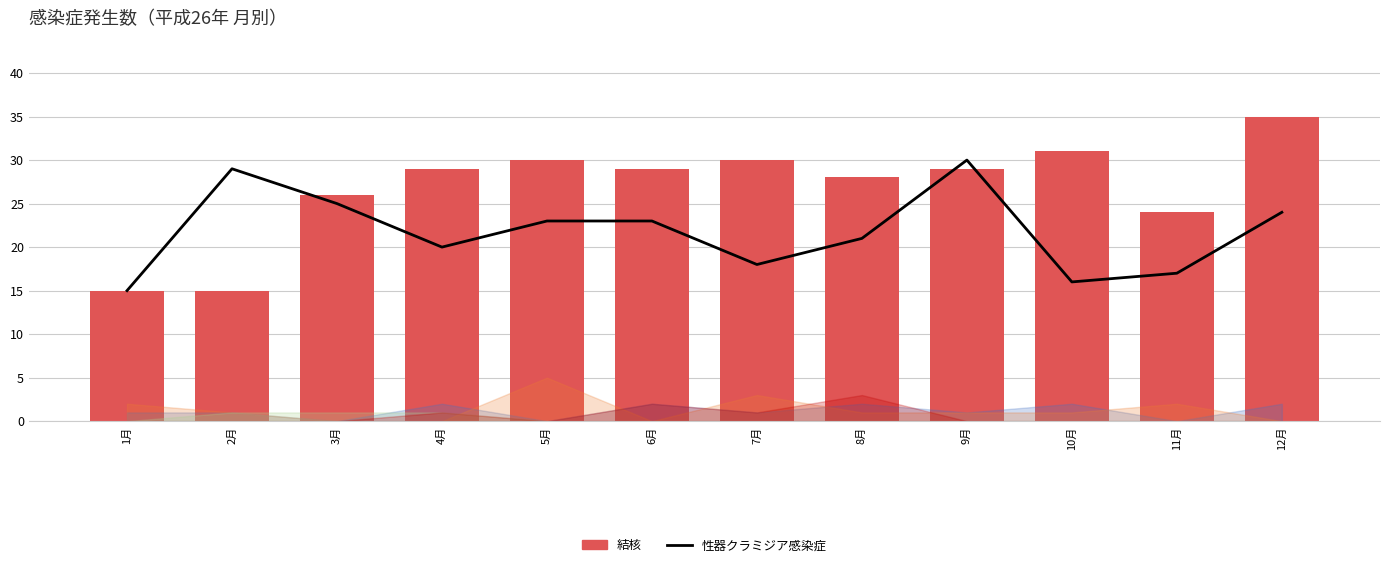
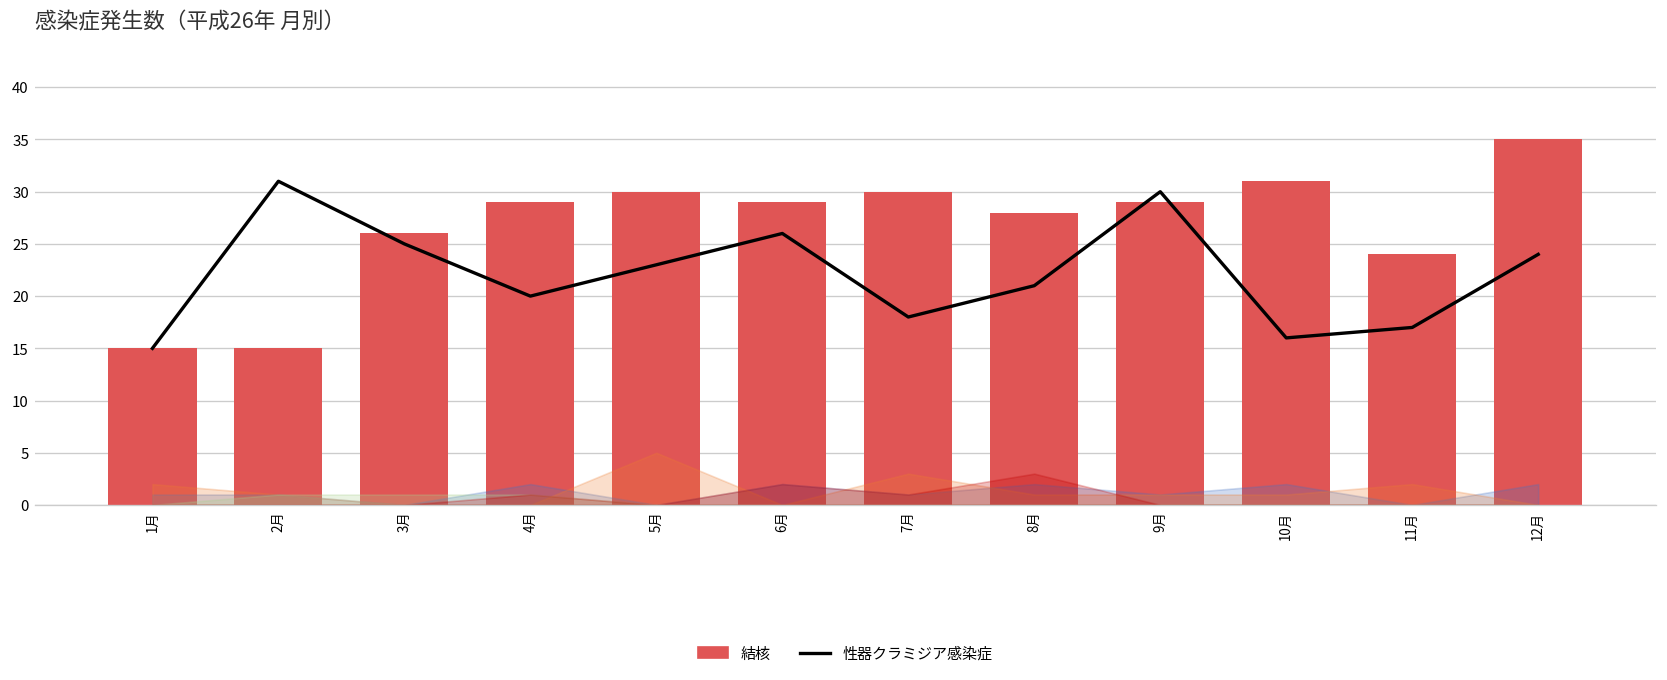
性器クラミジア感染症, 2月: 29 -> 31
性器クラミジア感染症, 6月: 23 -> 26
